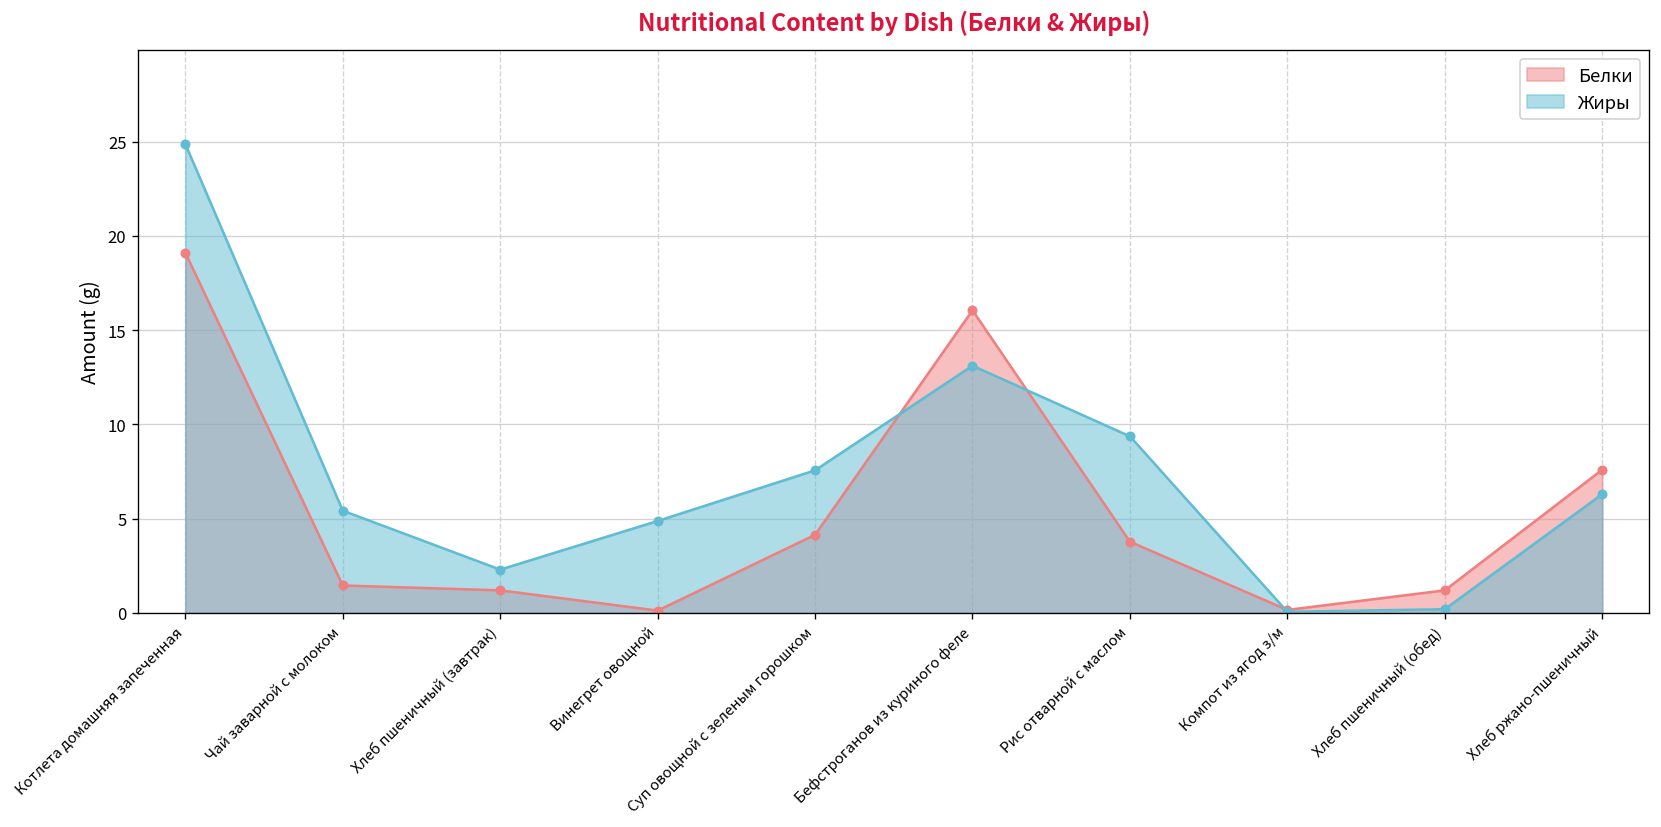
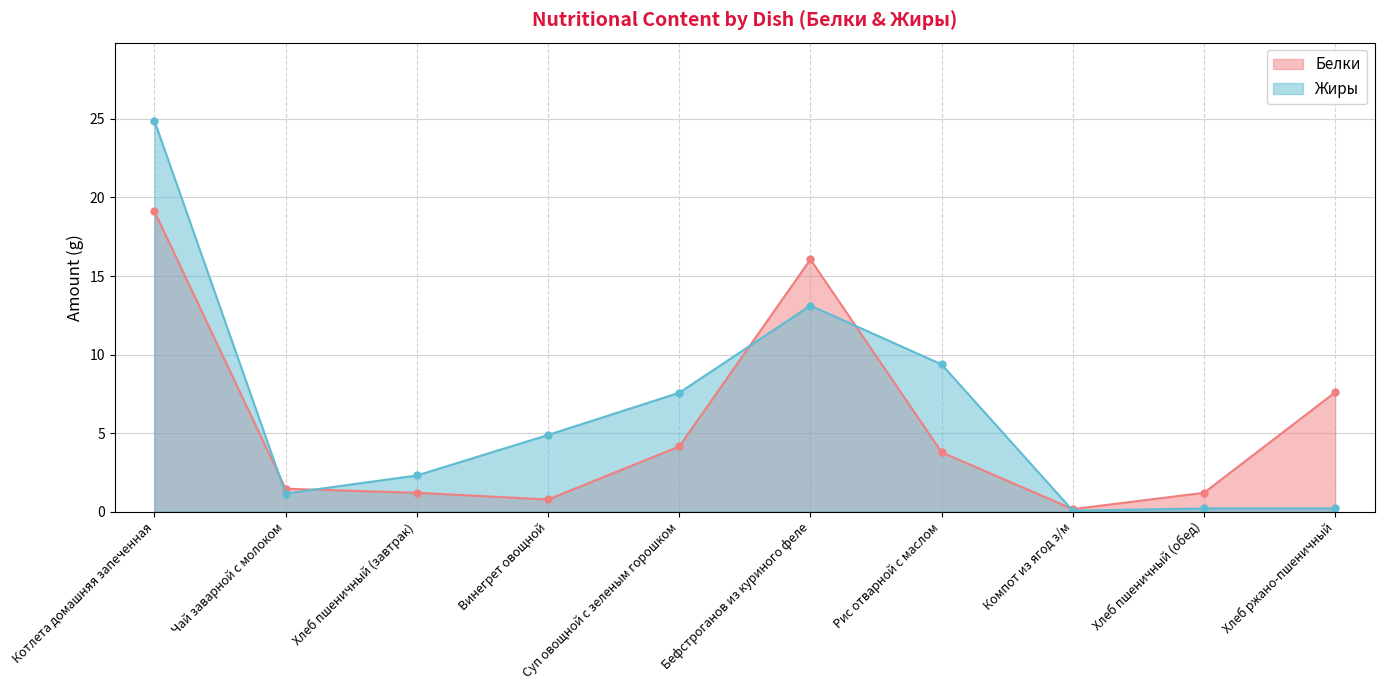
Жиры, Чай заварной с молоком: 5.4 -> 1.2
Белки, Винегрет овощной: 0.1 -> 0.8
Жиры, Хлеб ржано-пшеничный: 6.3 -> 0.2
